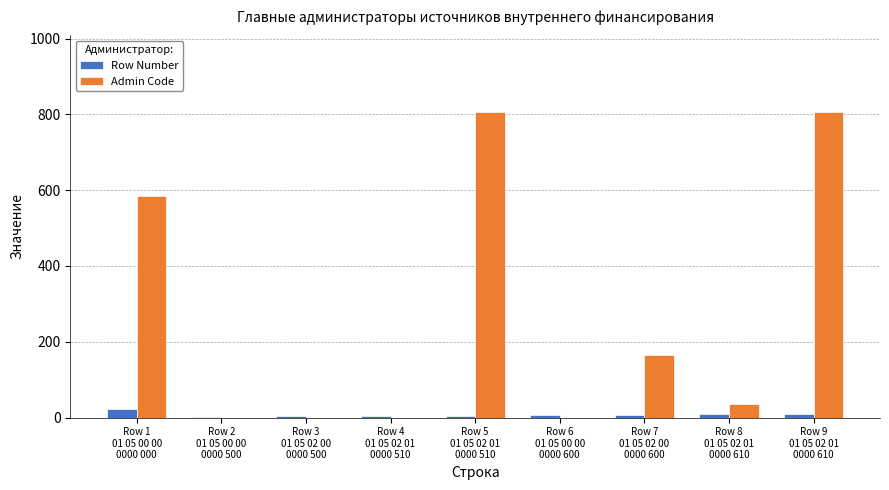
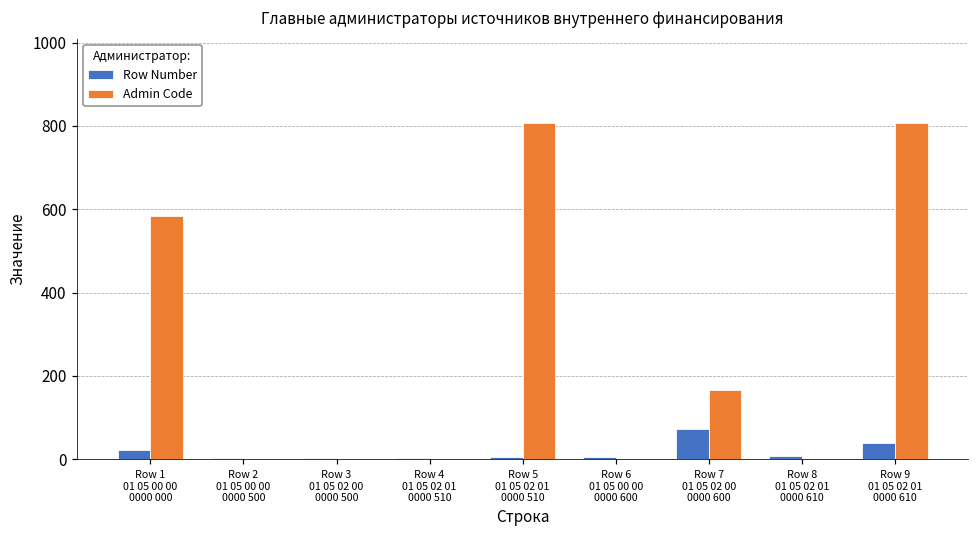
Row Number, Row 7 01 05 02 00 0000 600: 10 -> 70
Admin Code, Row 8 01 05 02 01 0000 610: 40 -> 0
Row Number, Row 9 01 05 02 01 0000 610: 10 -> 40
